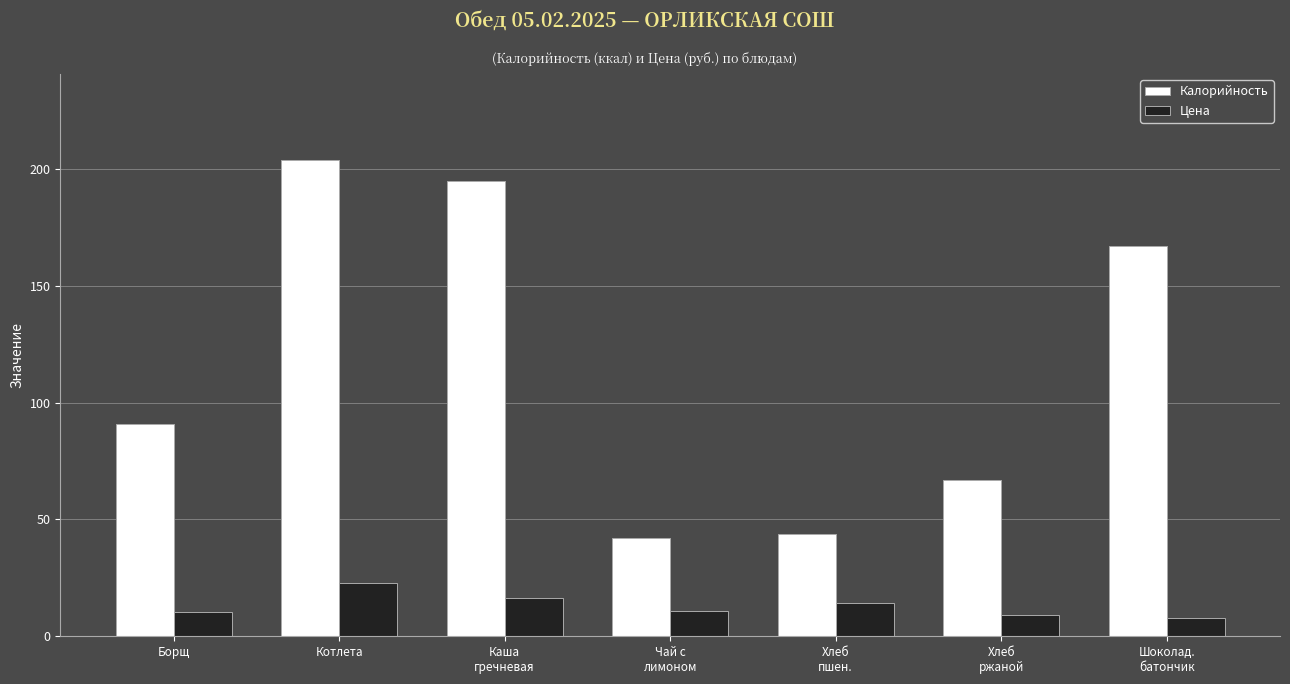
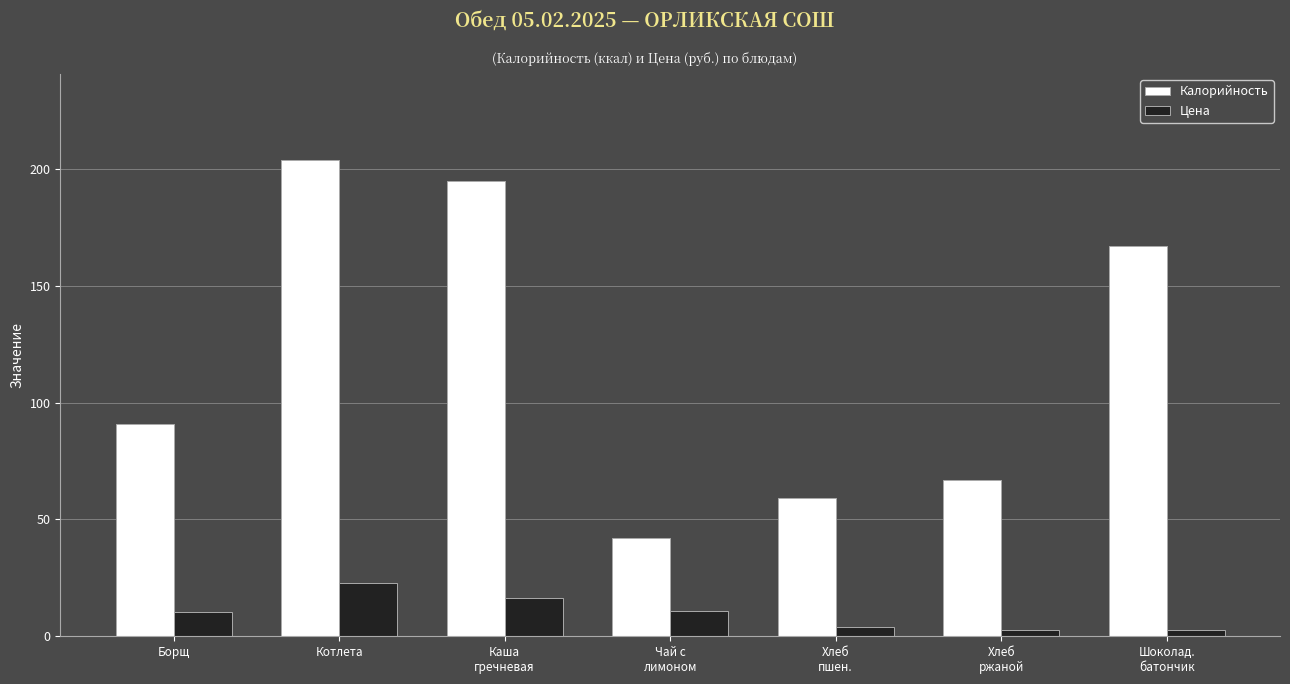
Калорийность, Хлеб пшен.: 44 -> 59
Цена, Хлеб пшен.: 14 -> 4
Цена, Хлеб ржаной: 9 -> 3
Цена, Шоколад. батончик: 8 -> 3
